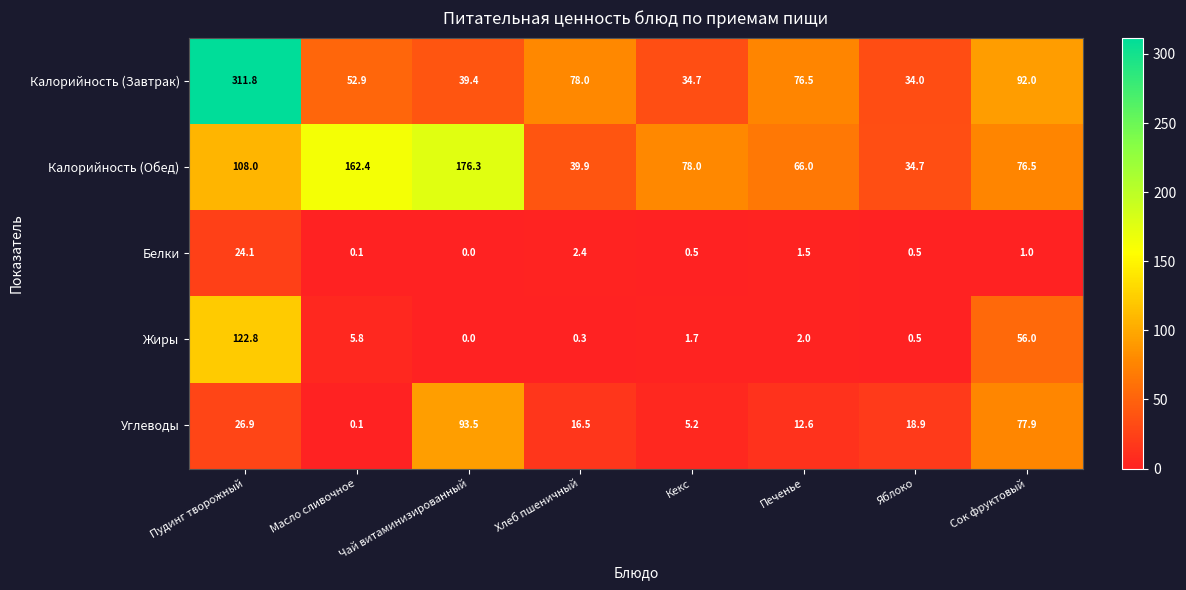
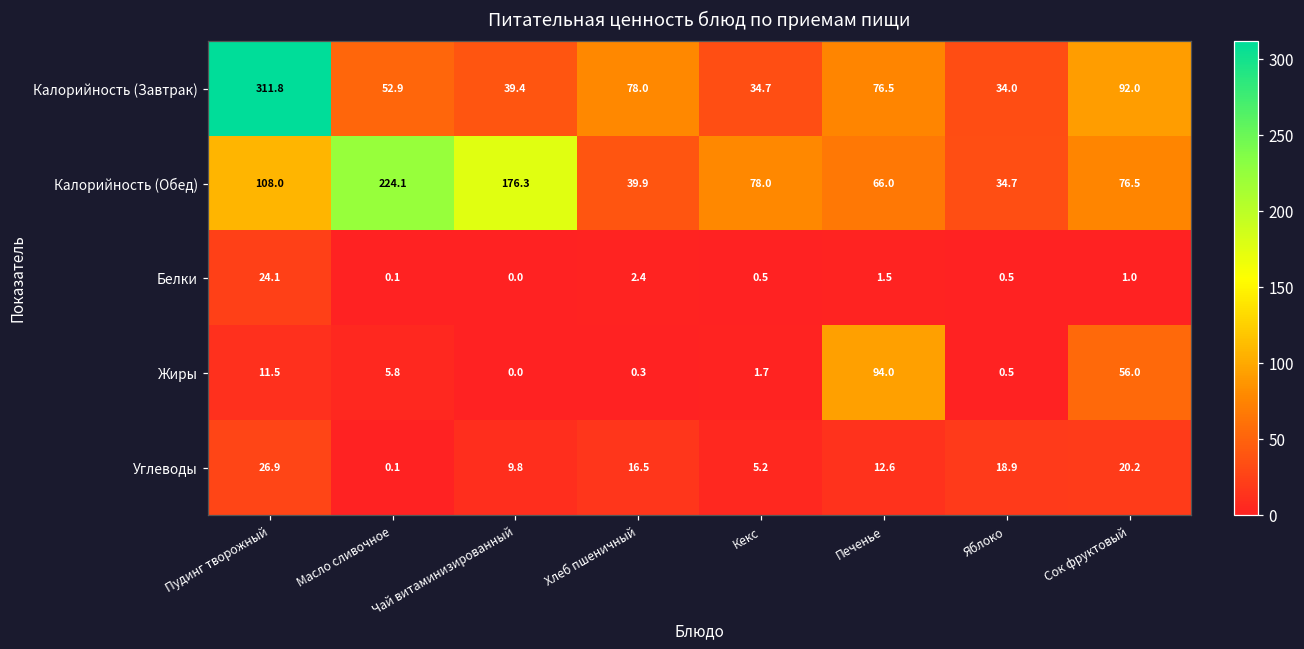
Калорийность (Обед), Масло сливочное: 162.4 -> 224.1
Жиры, Пудинг творожный: 122.8 -> 11.5
Жиры, Печенье: 2.0 -> 94.0
Углеводы, Чай витаминизированный: 93.5 -> 9.8
Углеводы, Сок фруктовый: 77.9 -> 20.2
